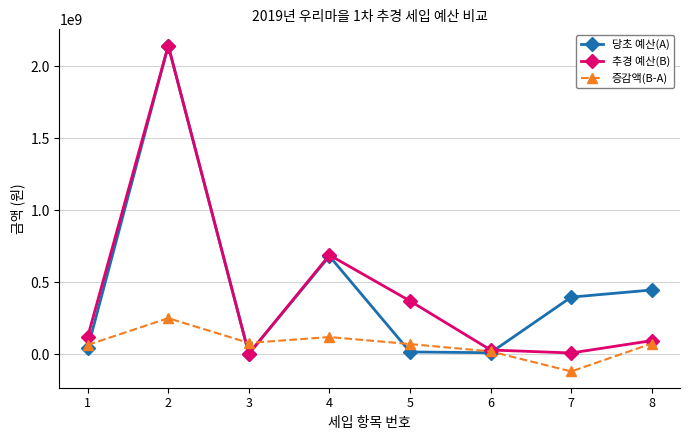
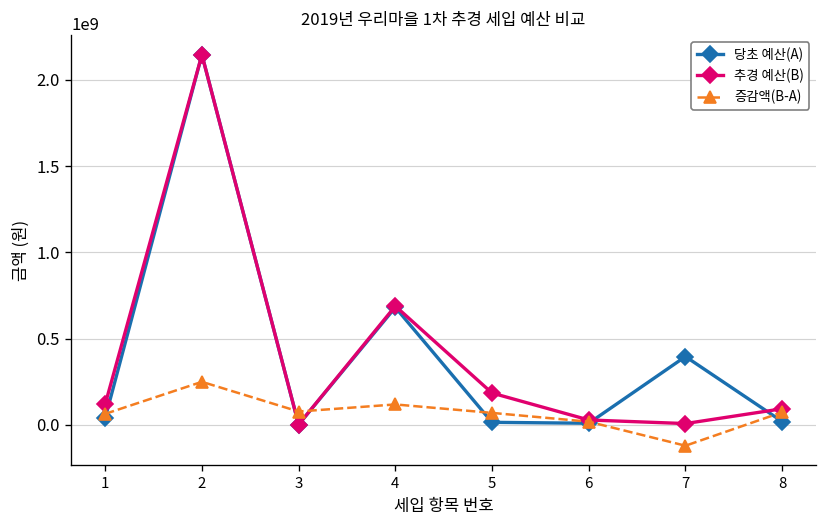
추경 예산(B), 5: 370000000 -> 190000000
당초 예산(A), 8: 450000000 -> 20000000
